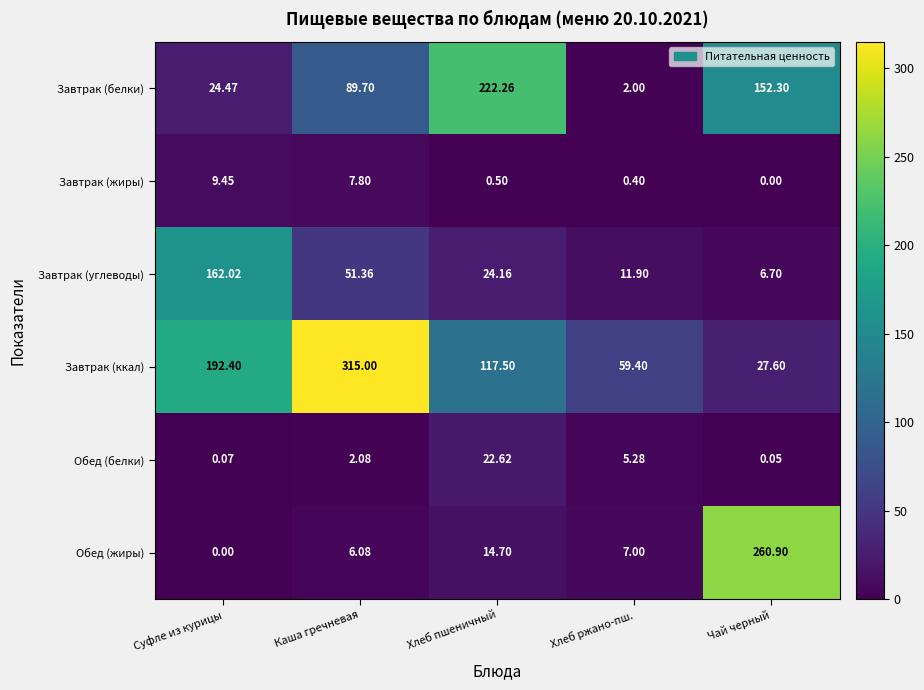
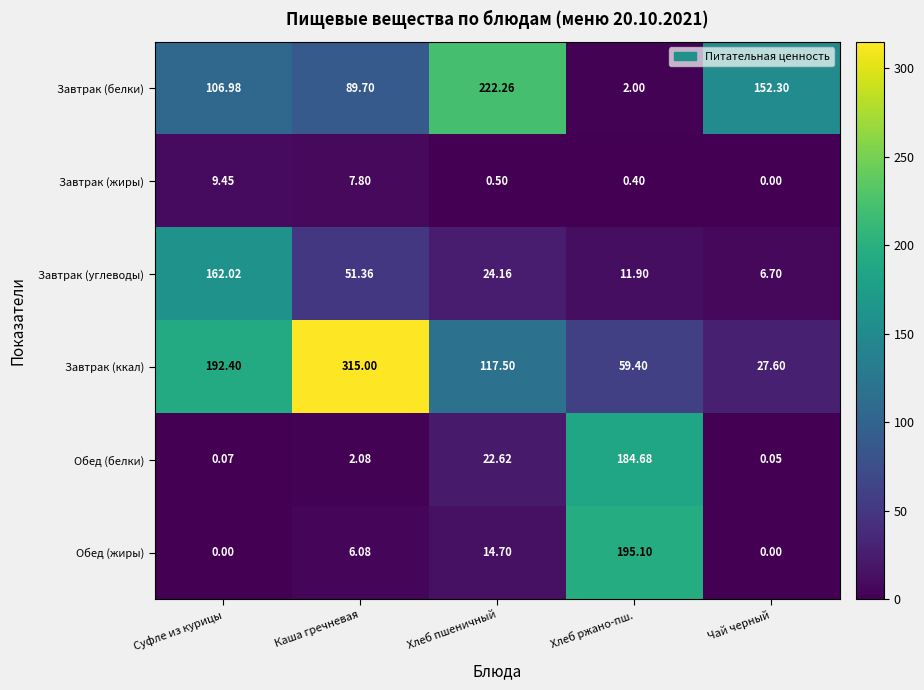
Завтрак (белки), Суфле из курицы: 24.47 -> 106.98
Обед (белки), Хлеб ржано-пш.: 5.28 -> 184.68
Обед (жиры), Хлеб ржано-пш.: 7.00 -> 195.10
Обед (жиры), Чай черный: 260.90 -> 0.00
